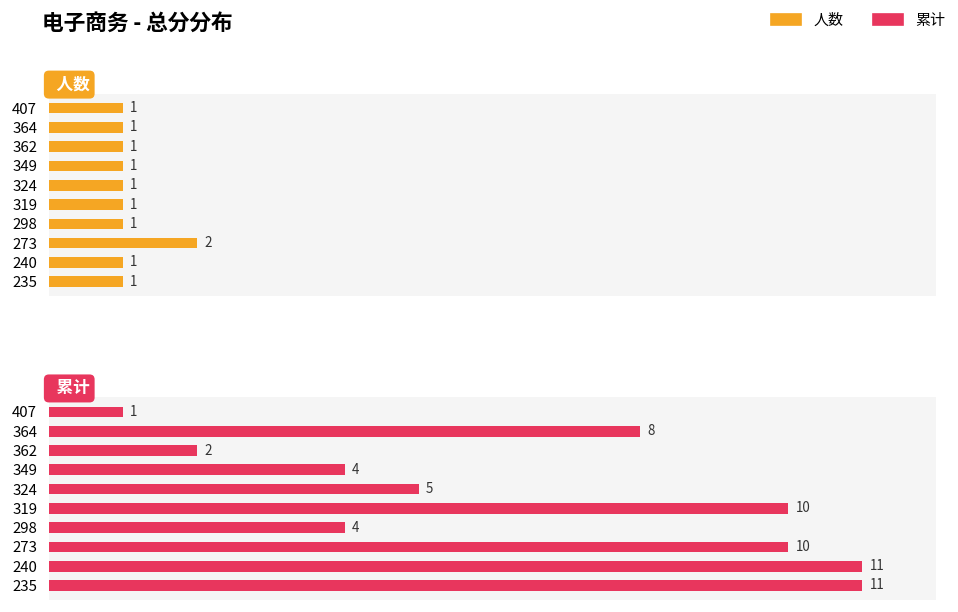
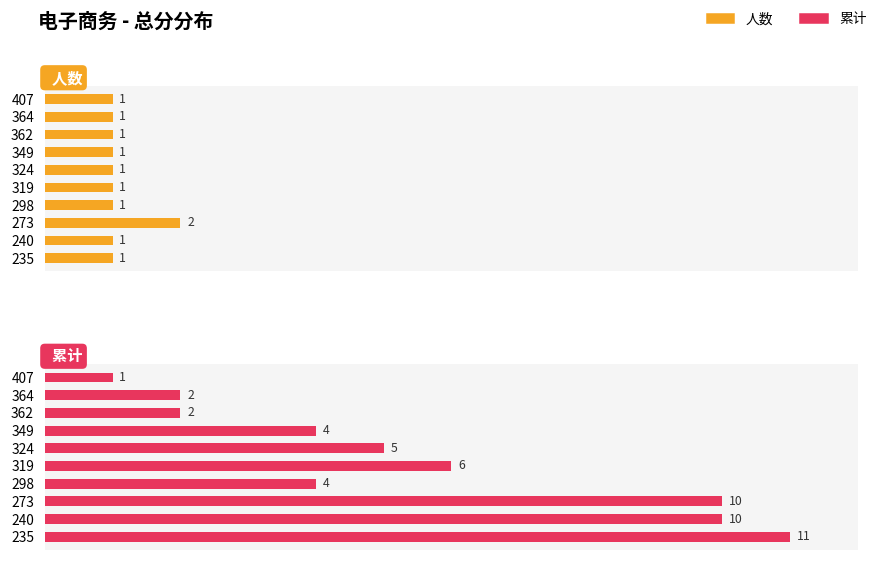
累计, 364: 8 -> 2
累计, 319: 10 -> 6
累计, 240: 11 -> 10
